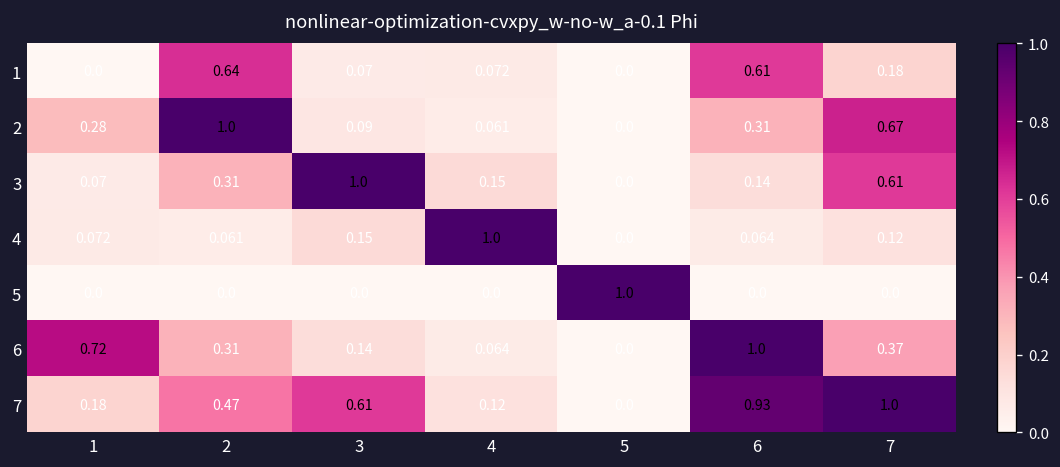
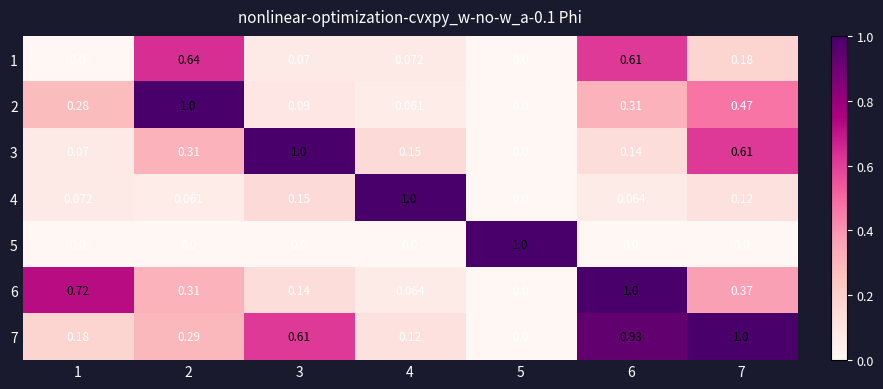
2, 7: 0.67 -> 0.47
7, 2: 0.47 -> 0.29
